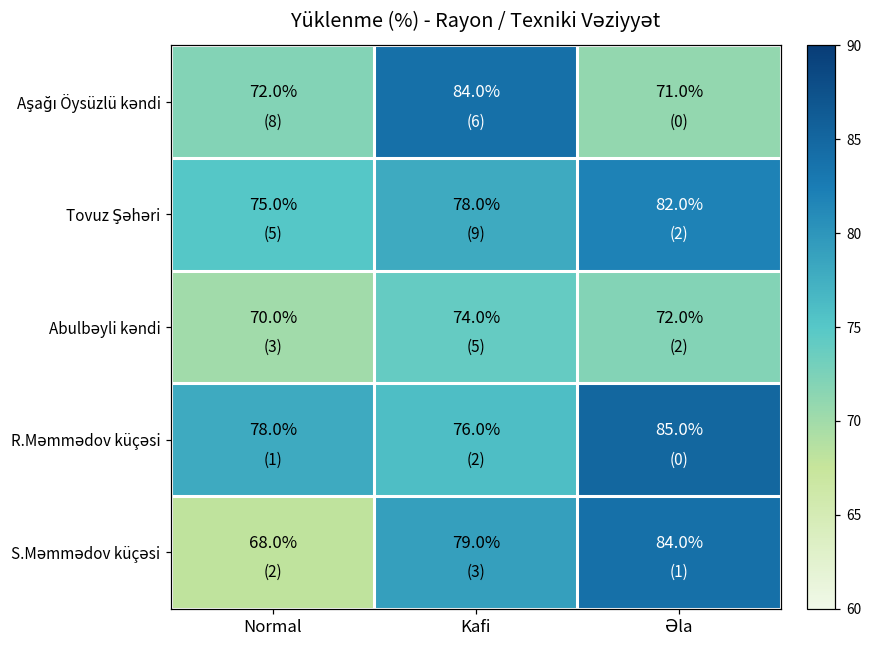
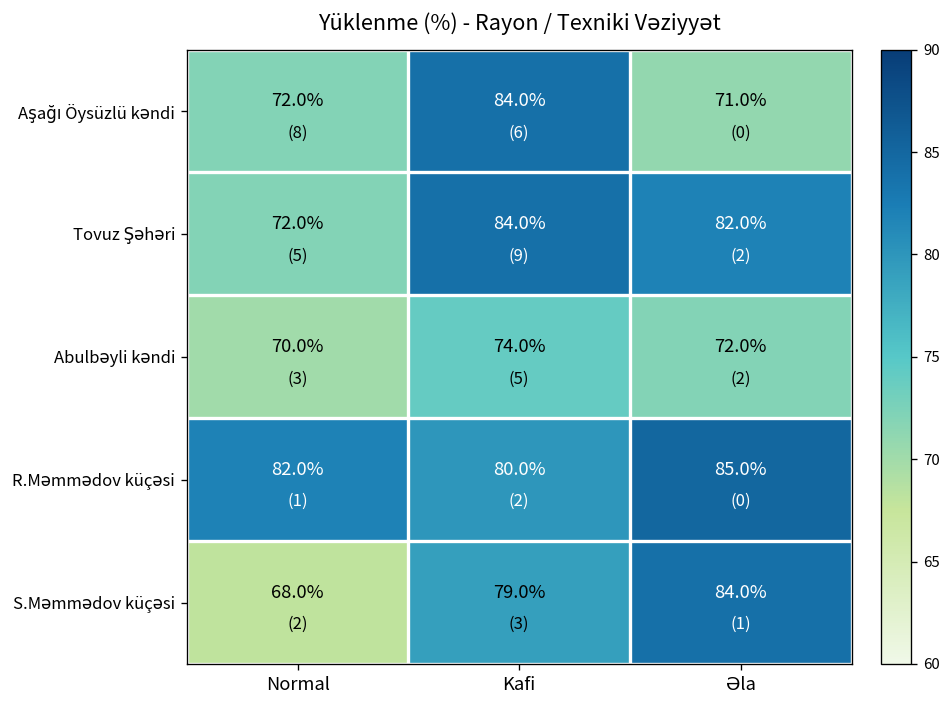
Tovuz Şəhəri, Normal: 75.0% -> 72.0%
Tovuz Şəhəri, Kafi: 78.0% -> 84.0%
R.Məmmədov küçəsi, Normal: 78.0% -> 82.0%
R.Məmmədov küçəsi, Kafi: 76.0% -> 80.0%
